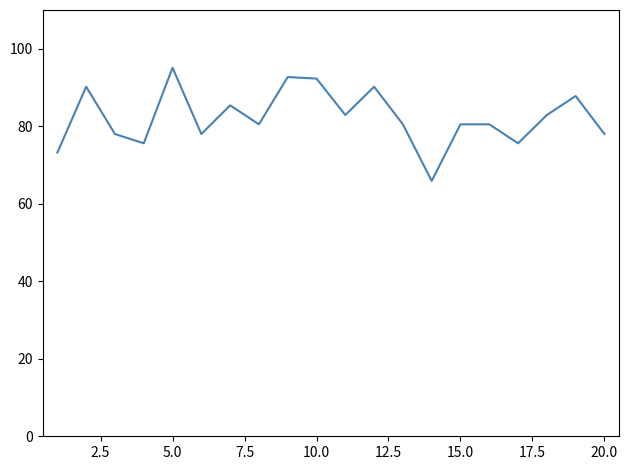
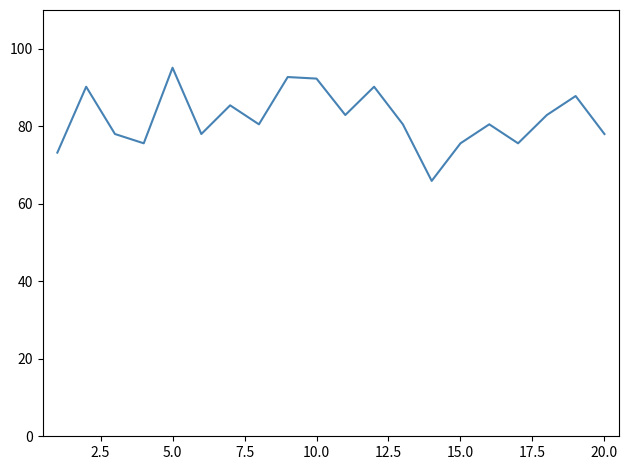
15.0: 81 -> 76
